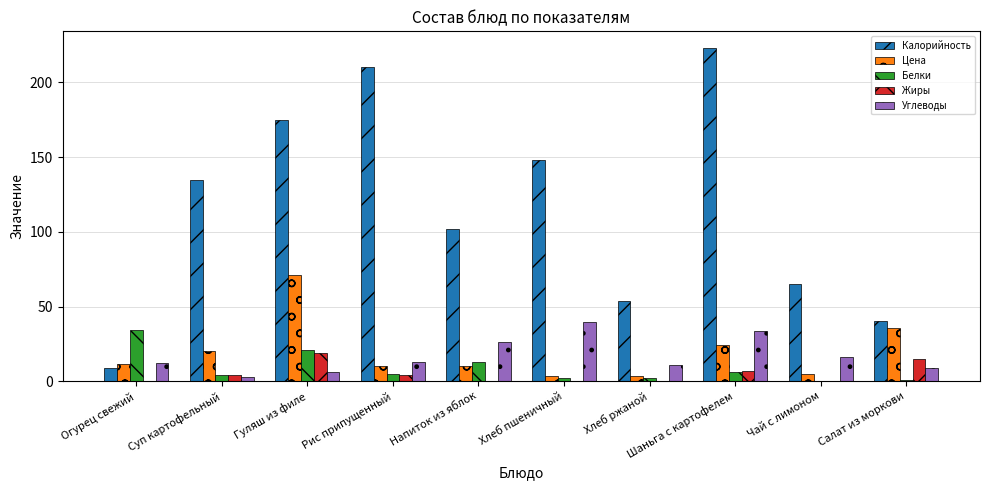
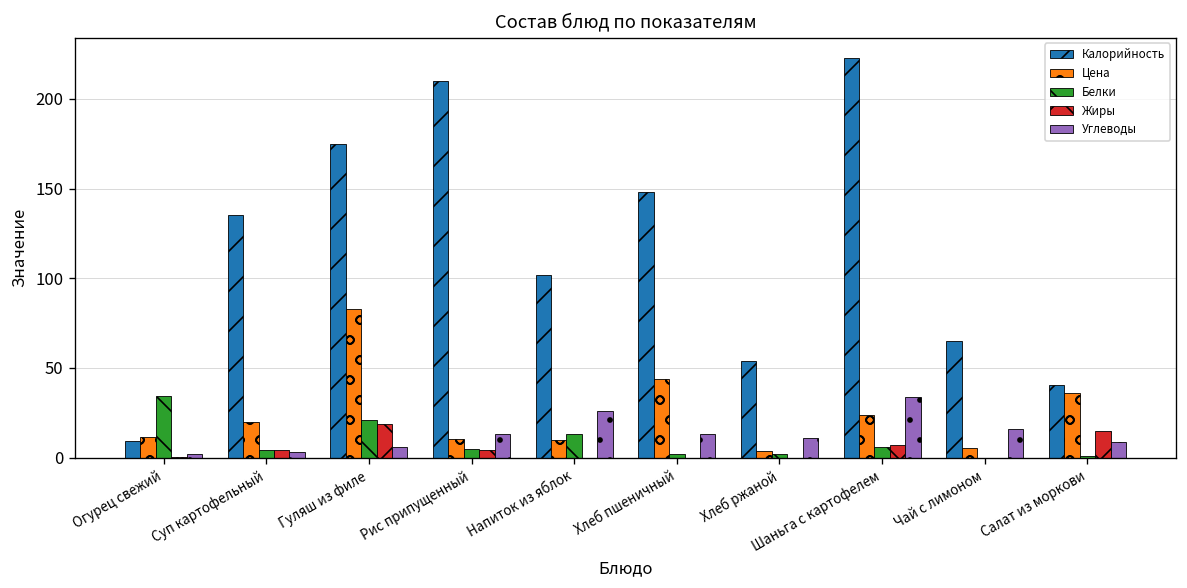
Углеводы, Огурец свежий: 12 -> 2
Цена, Гуляш из филе: 71 -> 83
Цена, Хлеб пшеничный: 4 -> 44
Углеводы, Хлеб пшеничный: 40 -> 13
